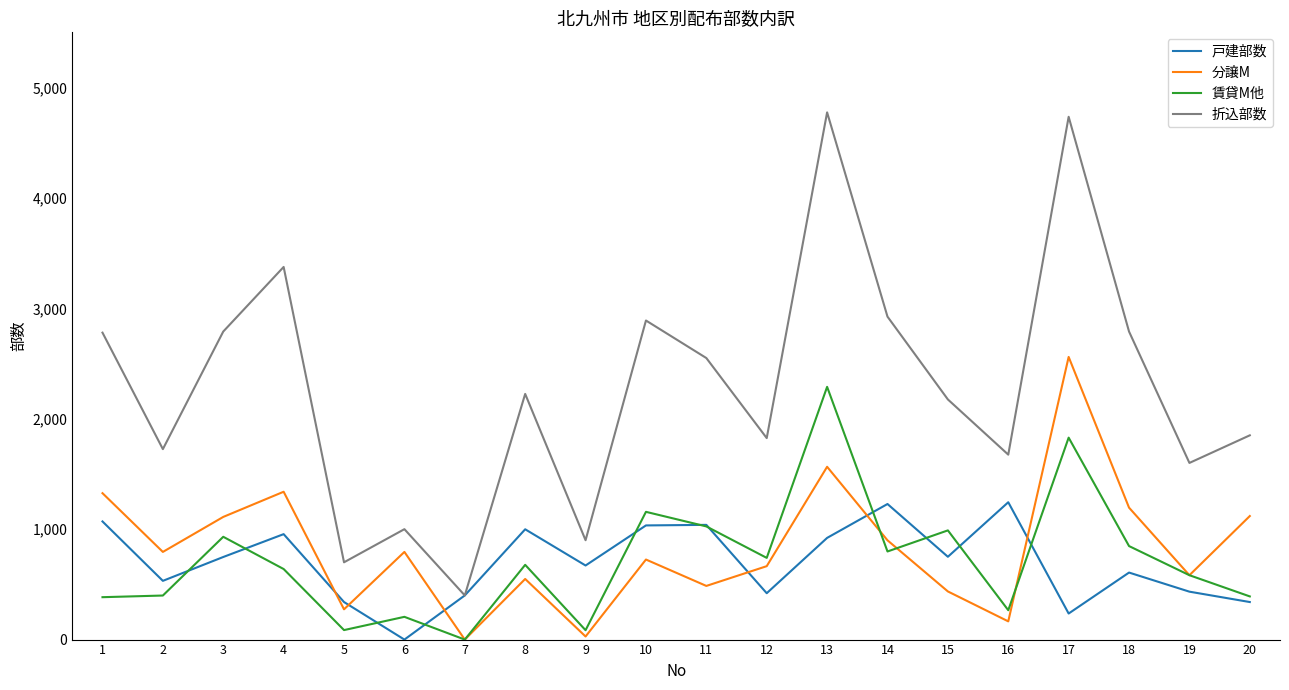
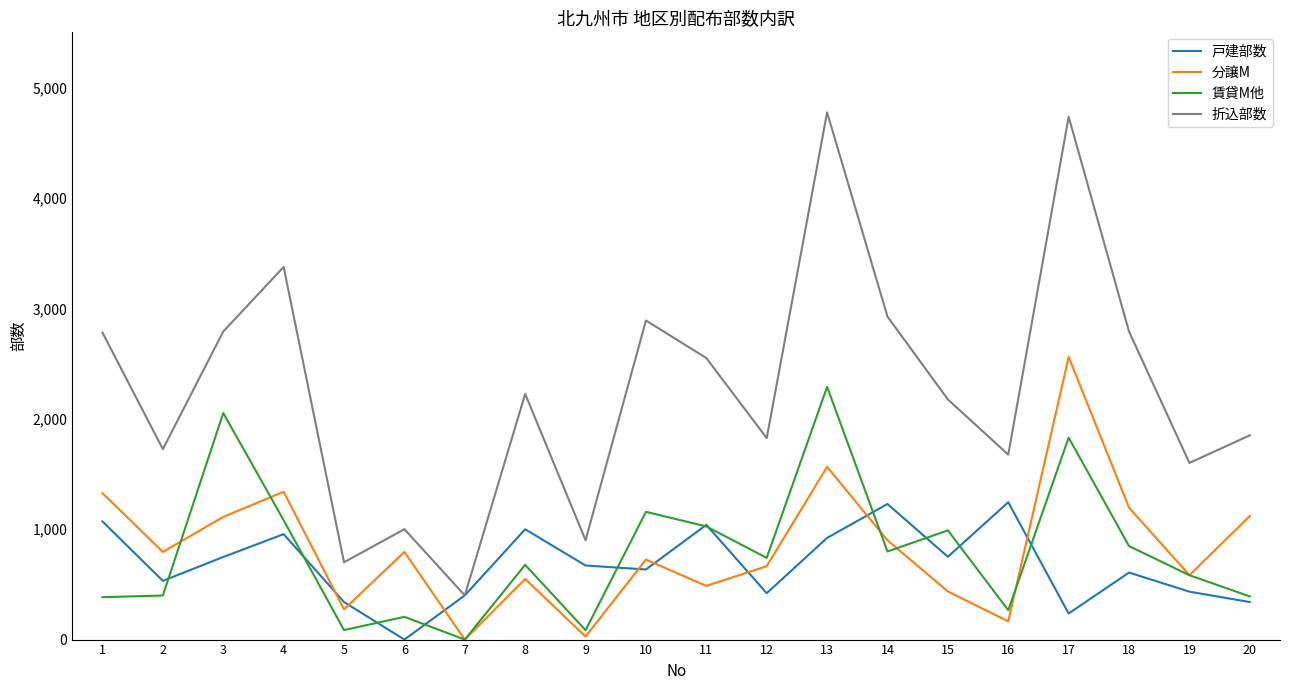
賃貸M他, 3: 930 -> 2,050
賃貸M他, 4: 640 -> 1,080
戸建部数, 10: 1,030 -> 640
